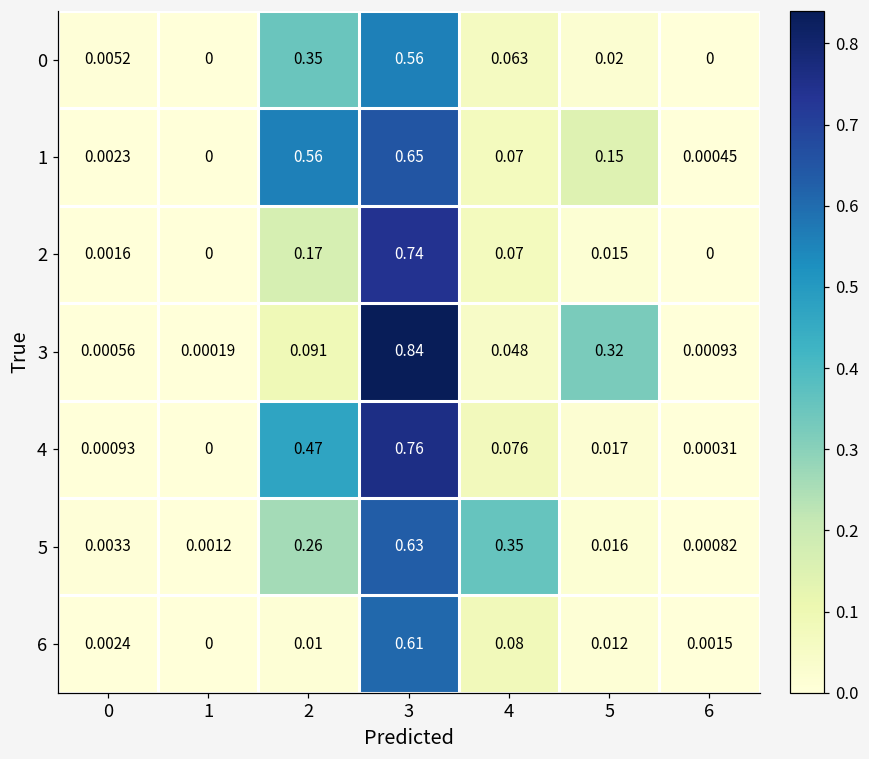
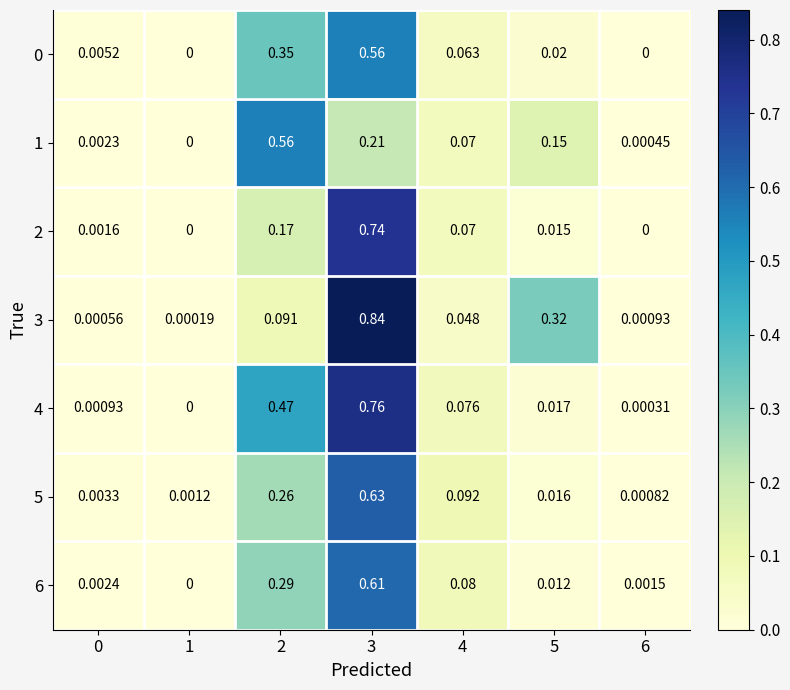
1, 3: 0.65 -> 0.21
5, 4: 0.35 -> 0.092
6, 2: 0.01 -> 0.29
